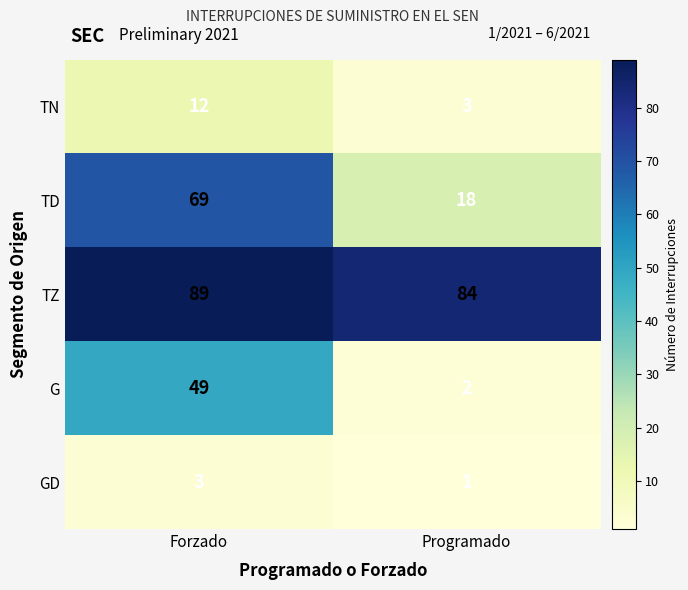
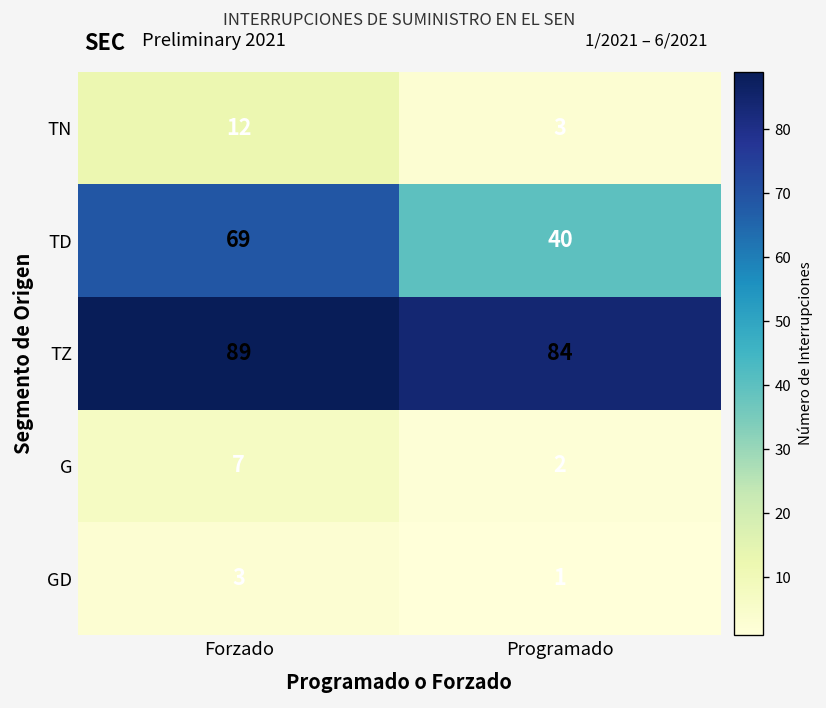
TD, Programado: 18 -> 40
G, Forzado: 49 -> 7
